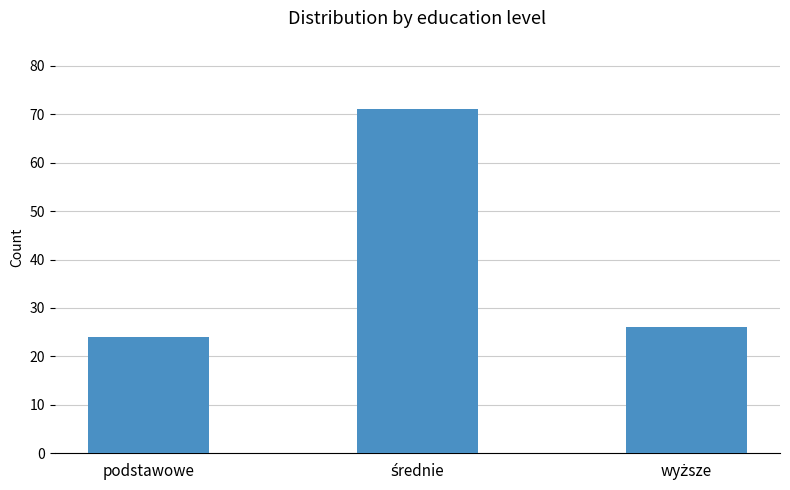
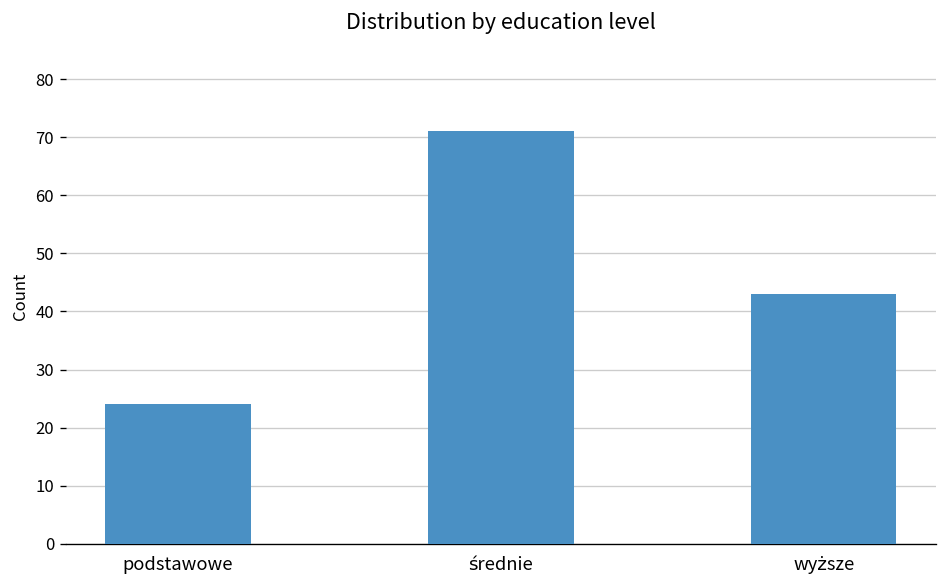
wyższe: 26 -> 43
